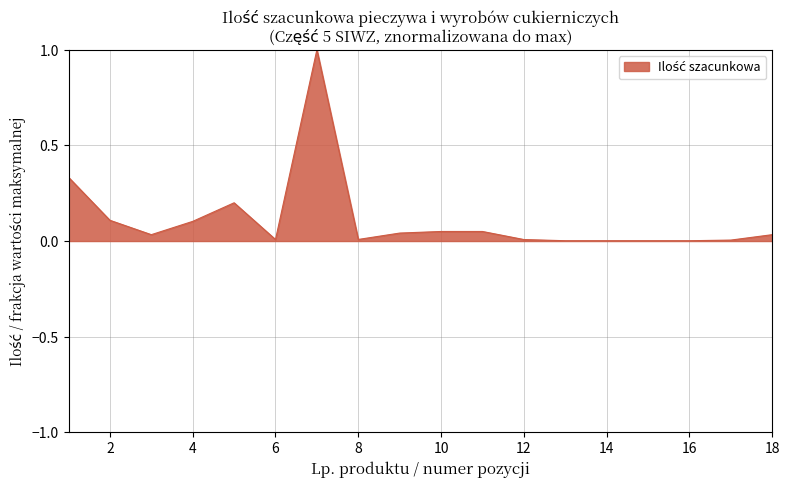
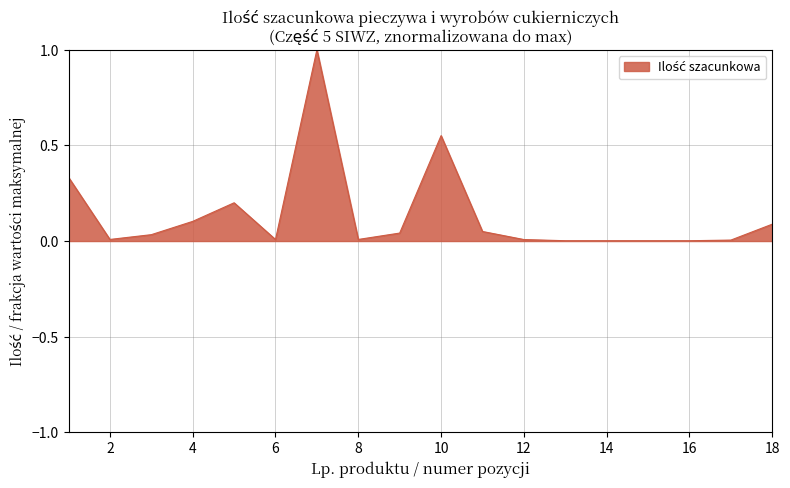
2: 0.11 -> 0.01
10: 0.05 -> 0.55
18: 0.03 -> 0.09
